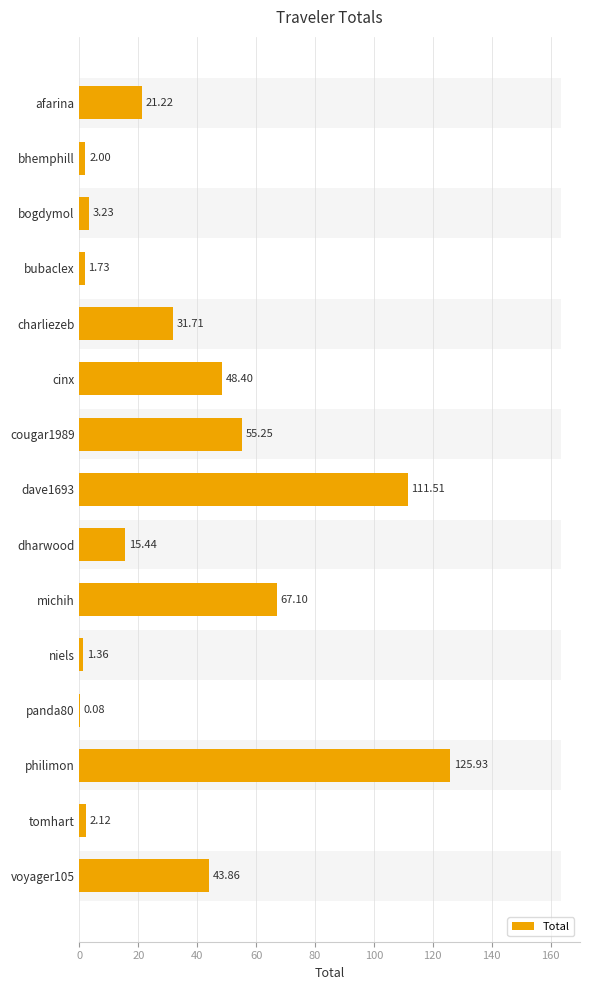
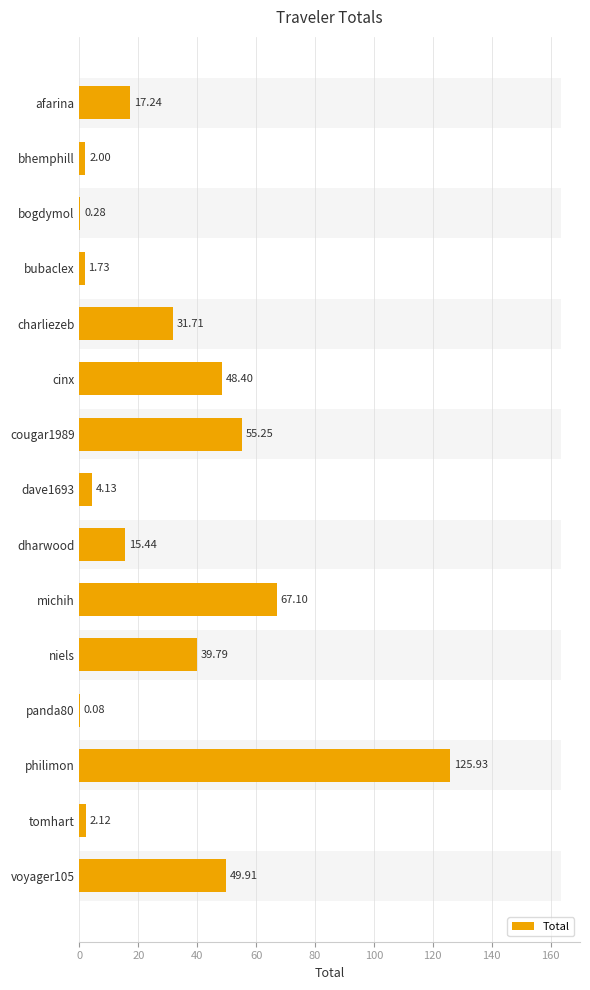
Total, afarina: 21.22 -> 17.24
Total, bogdymol: 3.23 -> 0.28
Total, dave1693: 111.51 -> 4.13
Total, niels: 1.36 -> 39.79
Total, voyager105: 43.86 -> 49.91
